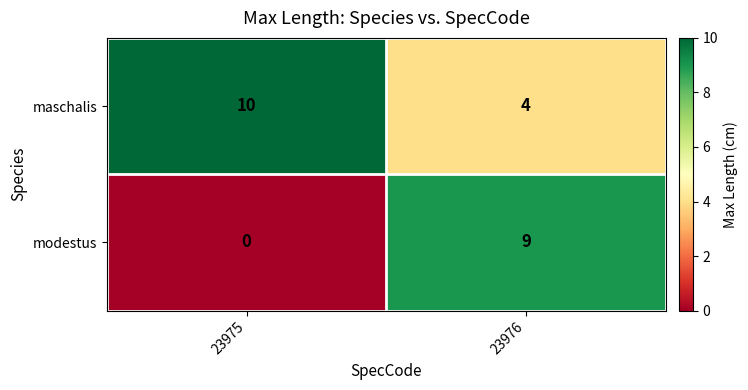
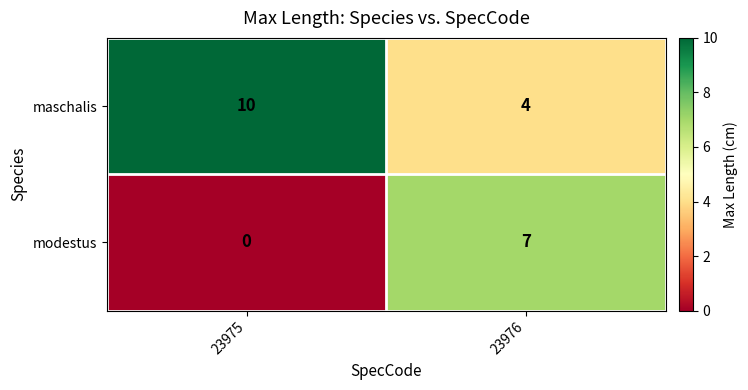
modestus, 23976: 9 -> 7
